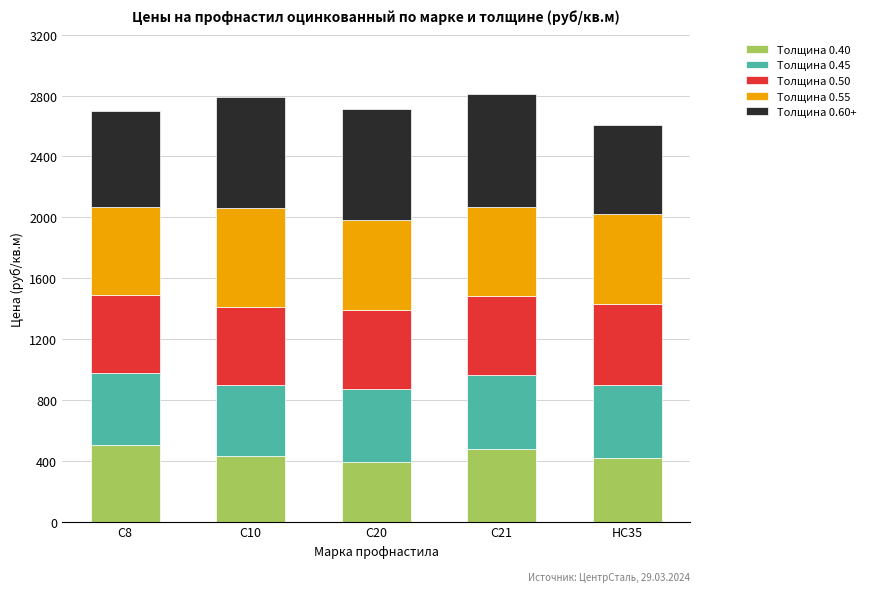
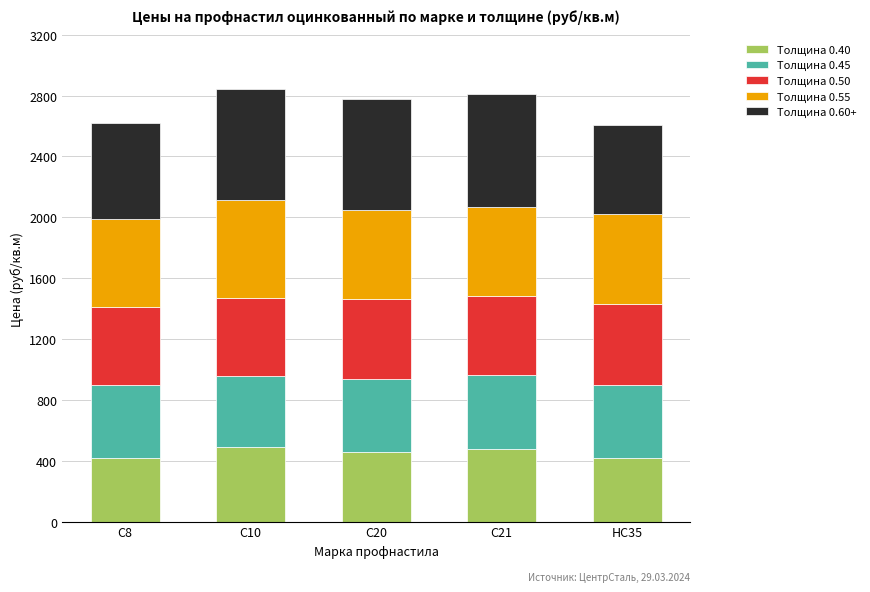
Толщина 0.40, С8: 500 -> 420
Толщина 0.40, С10: 430 -> 490
Толщина 0.40, С20: 390 -> 460
